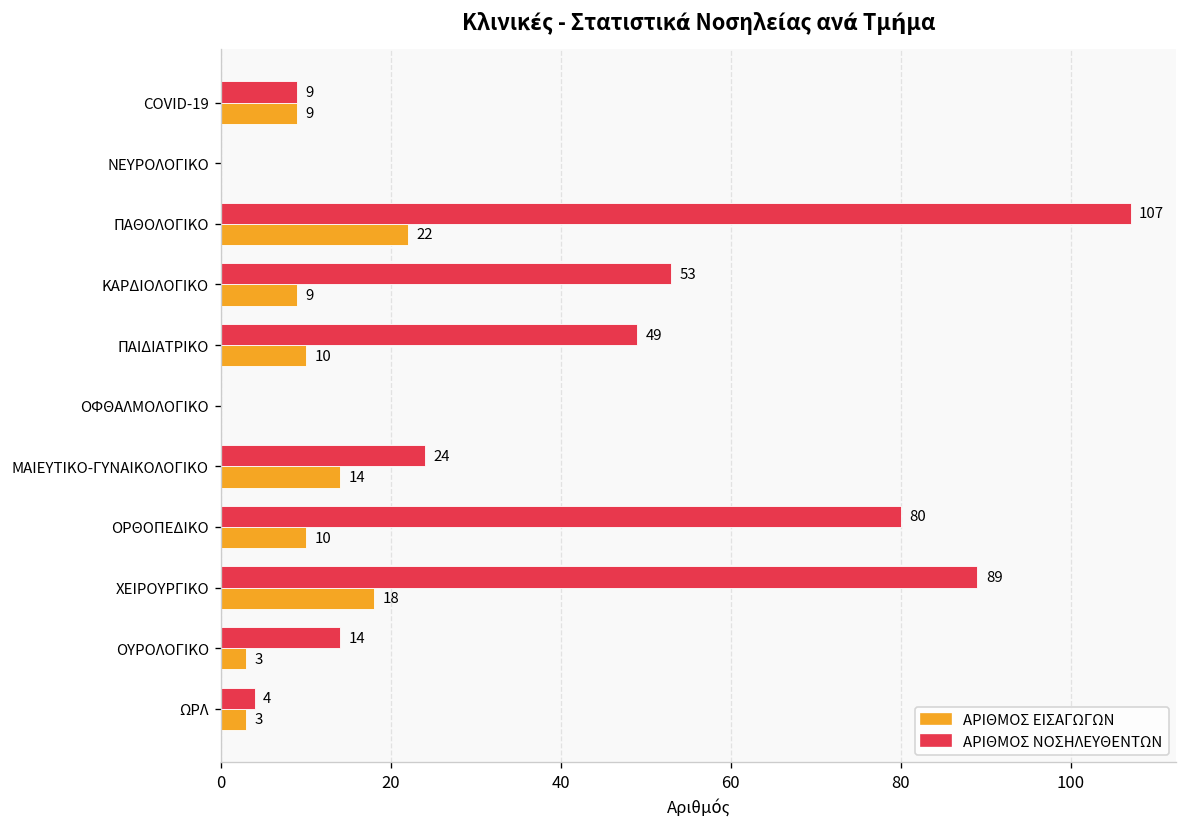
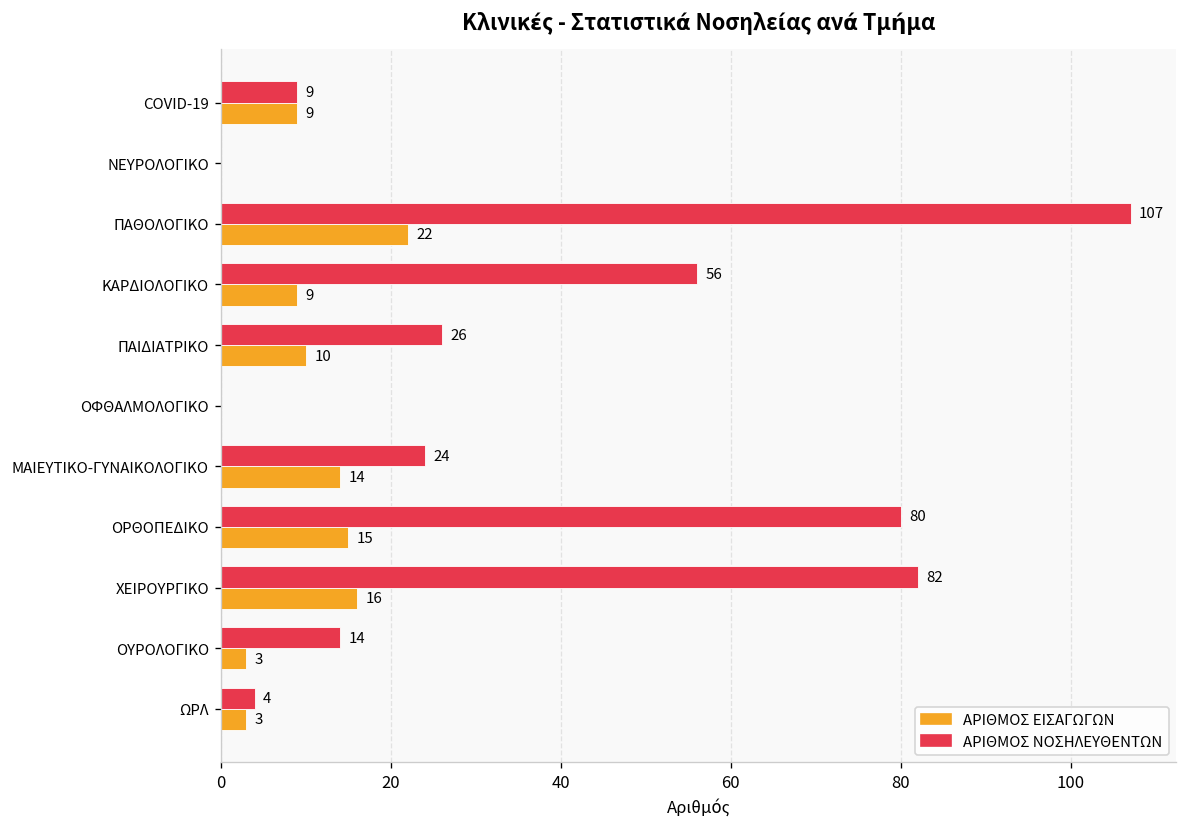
ΑΡΙΘΜΟΣ ΝΟΣΗΛΕΥΘΕΝΤΩΝ, ΚΑΡΔΙΟΛΟΓΙΚΟ: 53 -> 56
ΑΡΙΘΜΟΣ ΝΟΣΗΛΕΥΘΕΝΤΩΝ, ΠΑΙΔΙΑΤΡΙΚΟ: 49 -> 26
ΑΡΙΘΜΟΣ ΕΙΣΑΓΩΓΩΝ, ΟΡΘΟΠΕΔΙΚΟ: 10 -> 15
ΑΡΙΘΜΟΣ ΝΟΣΗΛΕΥΘΕΝΤΩΝ, ΧΕΙΡΟΥΡΓΙΚΟ: 89 -> 82
ΑΡΙΘΜΟΣ ΕΙΣΑΓΩΓΩΝ, ΧΕΙΡΟΥΡΓΙΚΟ: 18 -> 16
